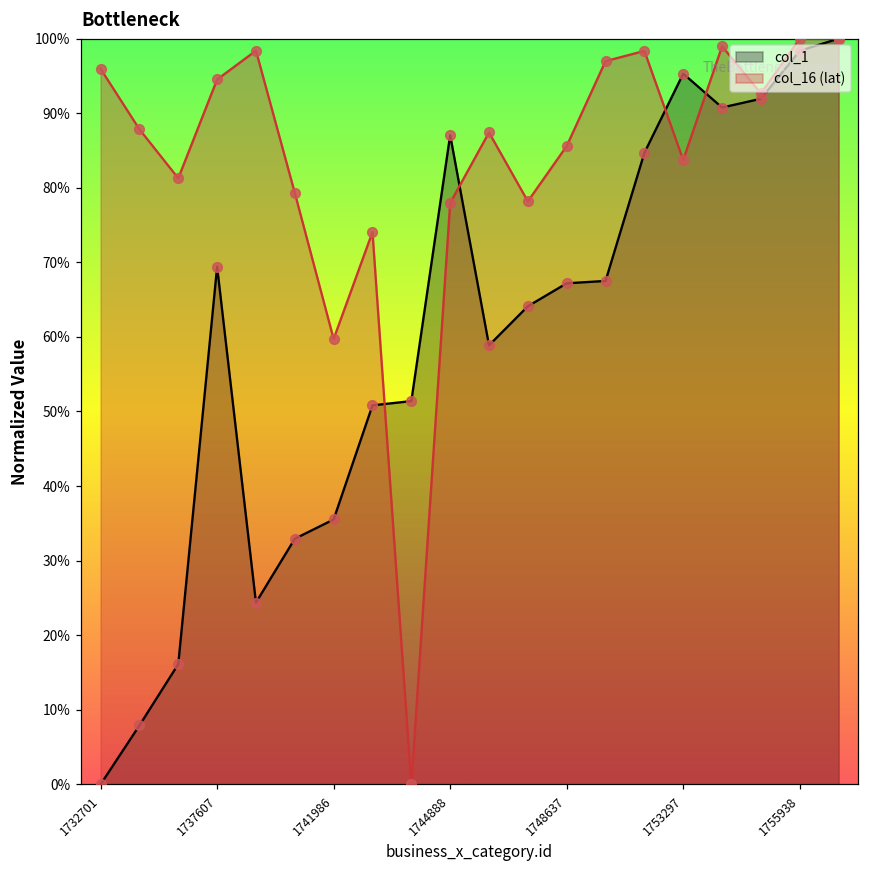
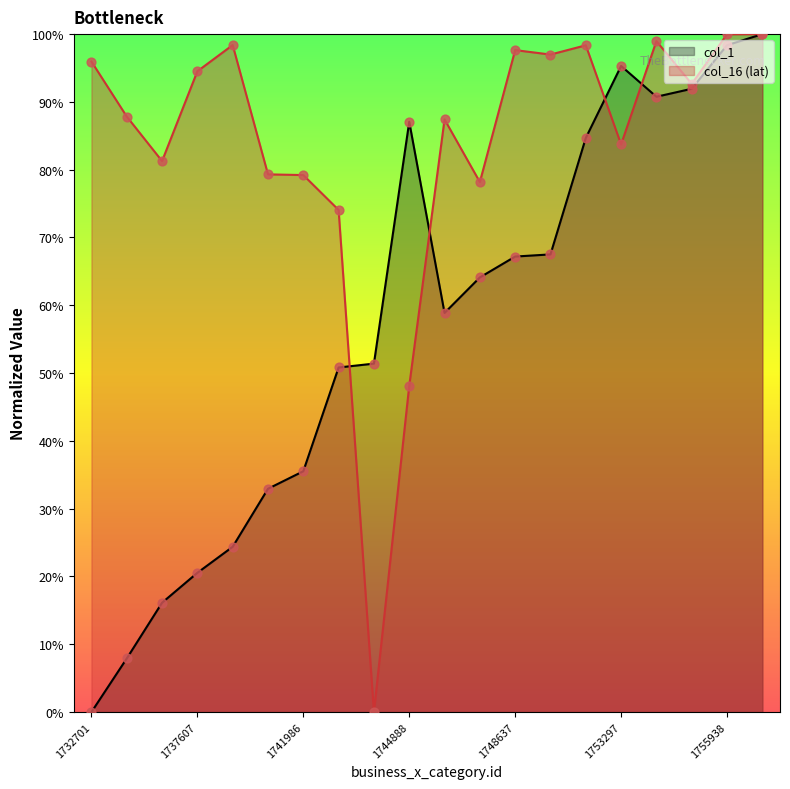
col_1, 1737607: 69% -> 21%
col_16 (lat), 1741986: 60% -> 79%
col_16 (lat), 1744888: 78% -> 48%
col_16 (lat), 1748637: 86% -> 98%
